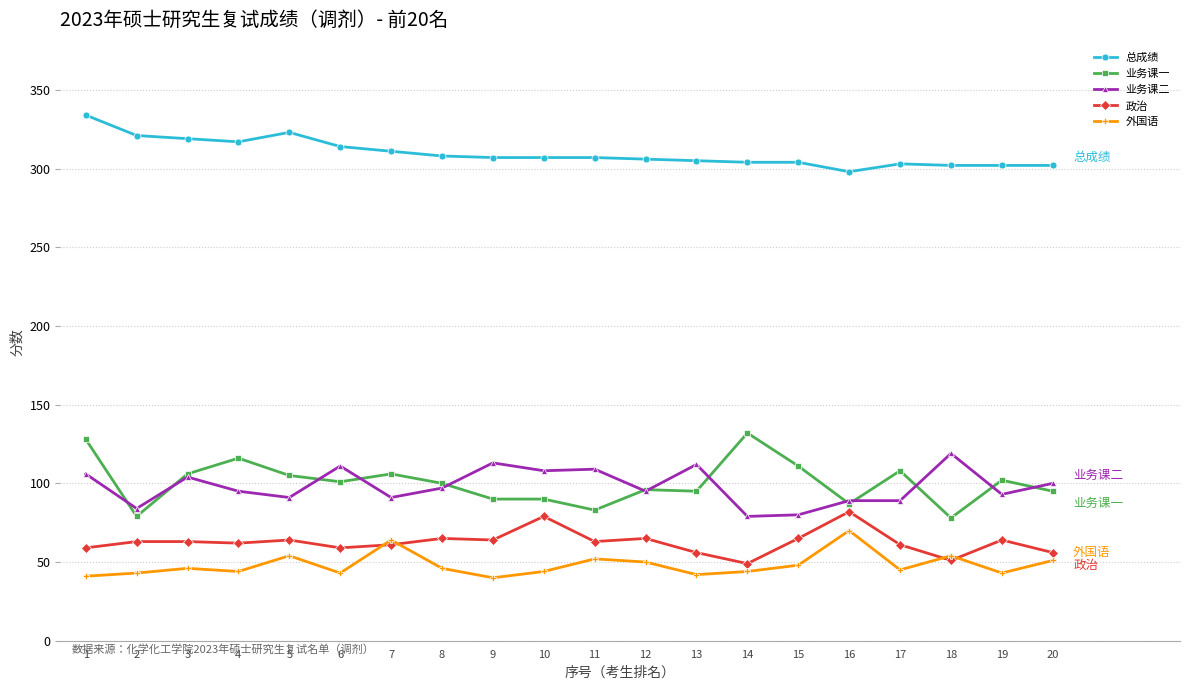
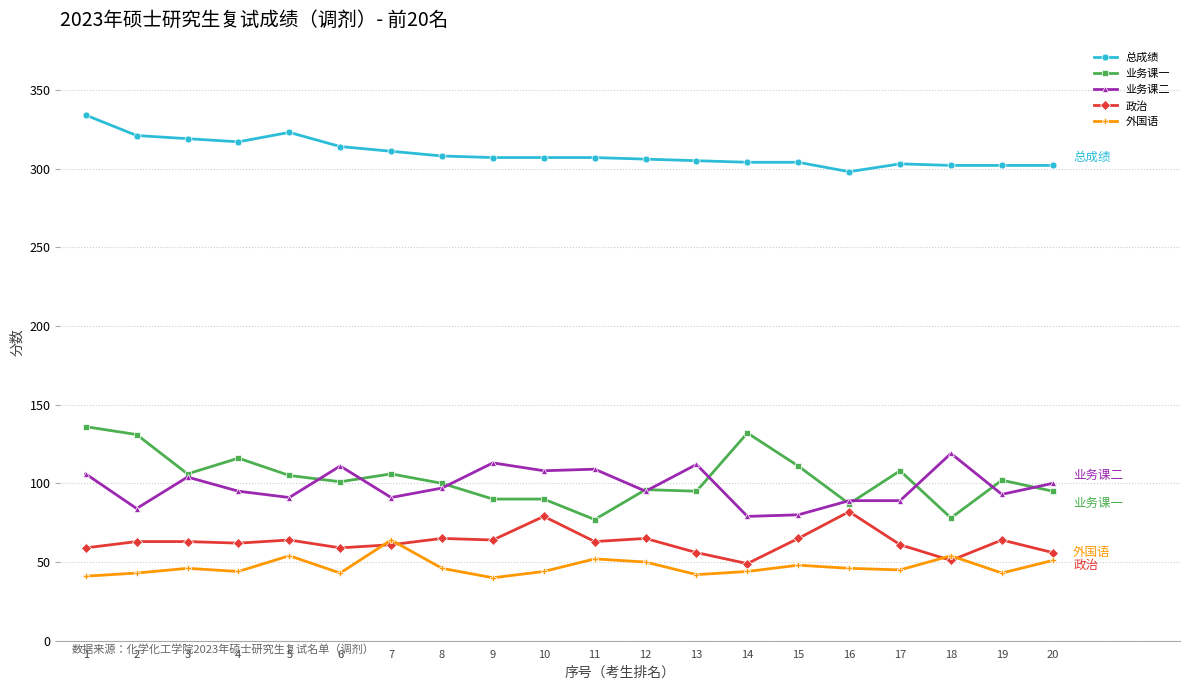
业务课一, 1: 128 -> 136
业务课一, 2: 79 -> 131
业务课一, 11: 83 -> 77
外国语, 16: 70 -> 46
